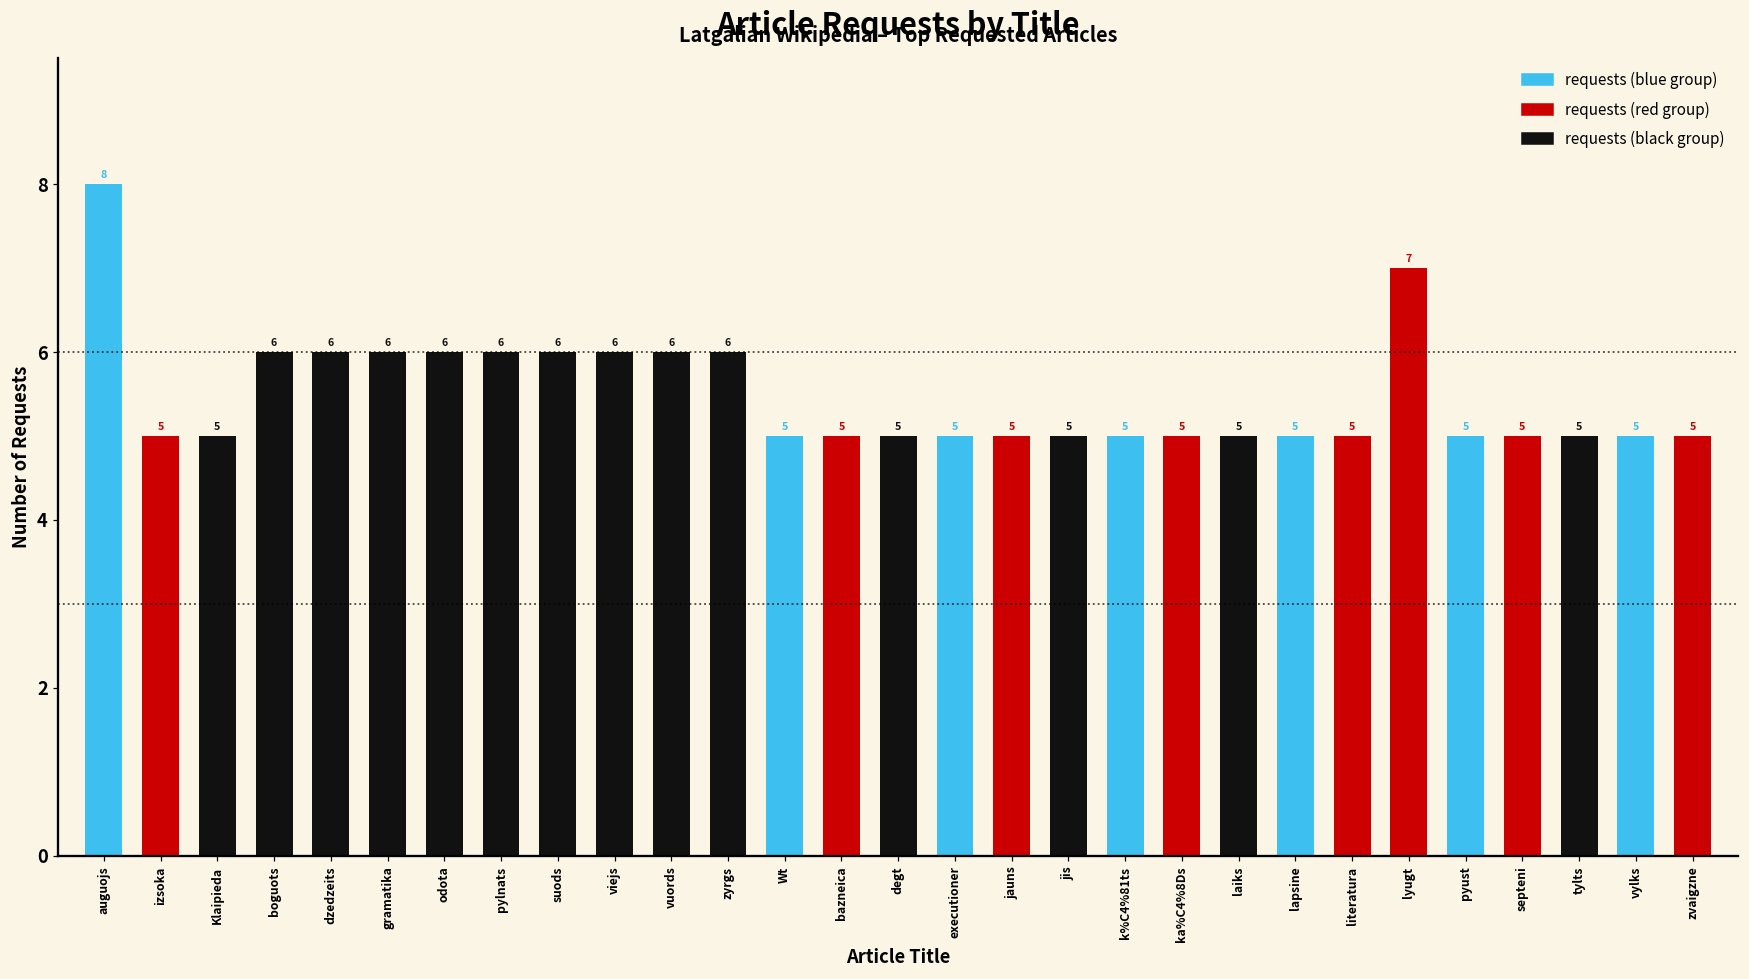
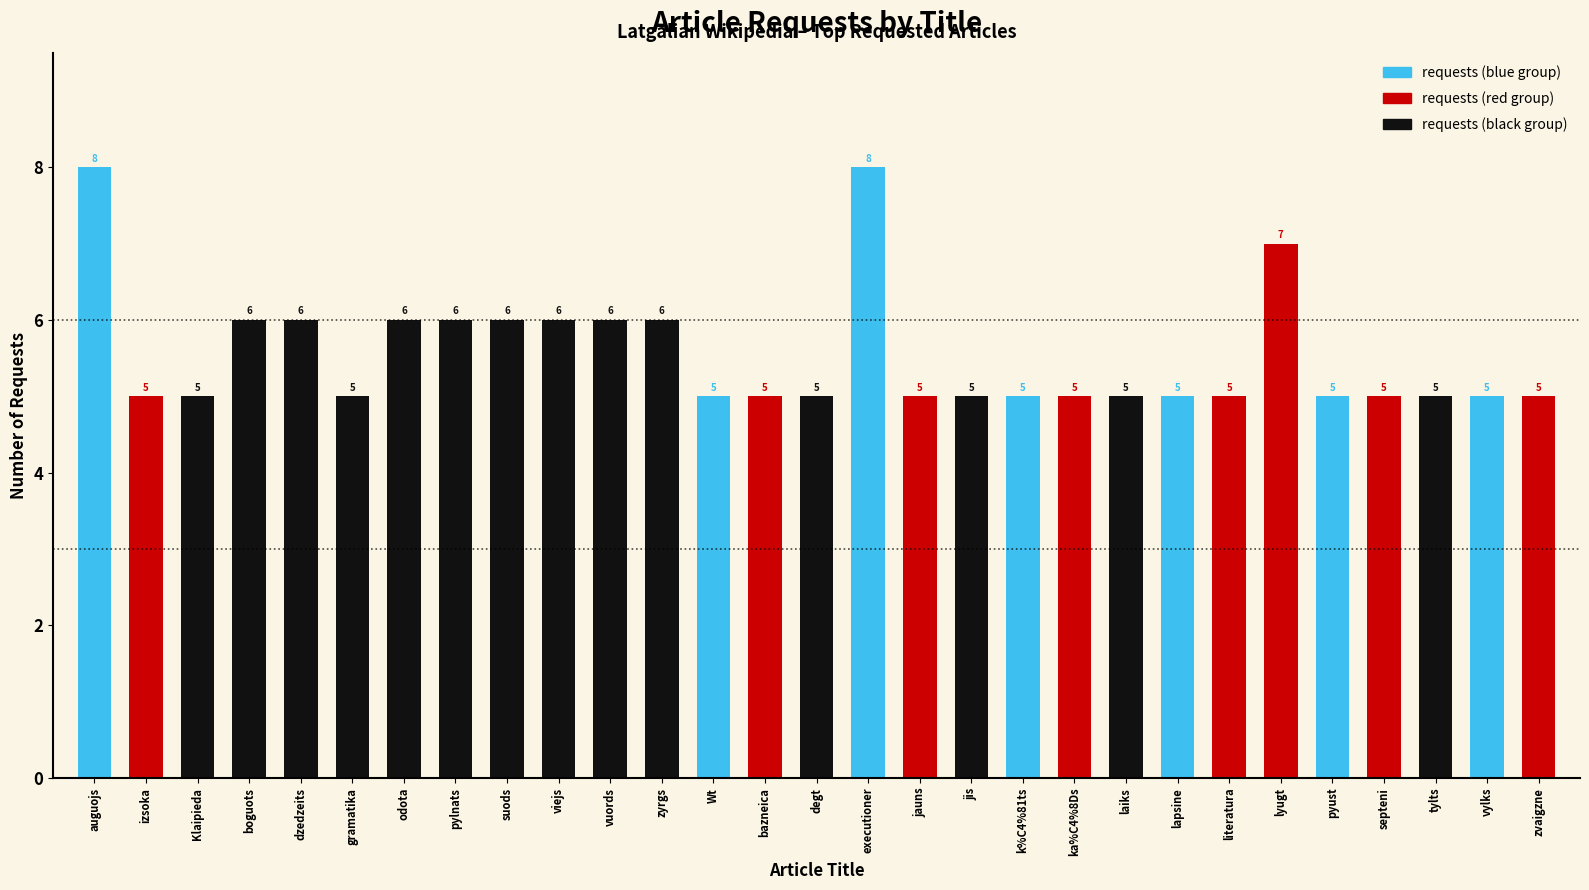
requests (black group), gramatika: 6 -> 5
requests (blue group), executioner: 5 -> 8
